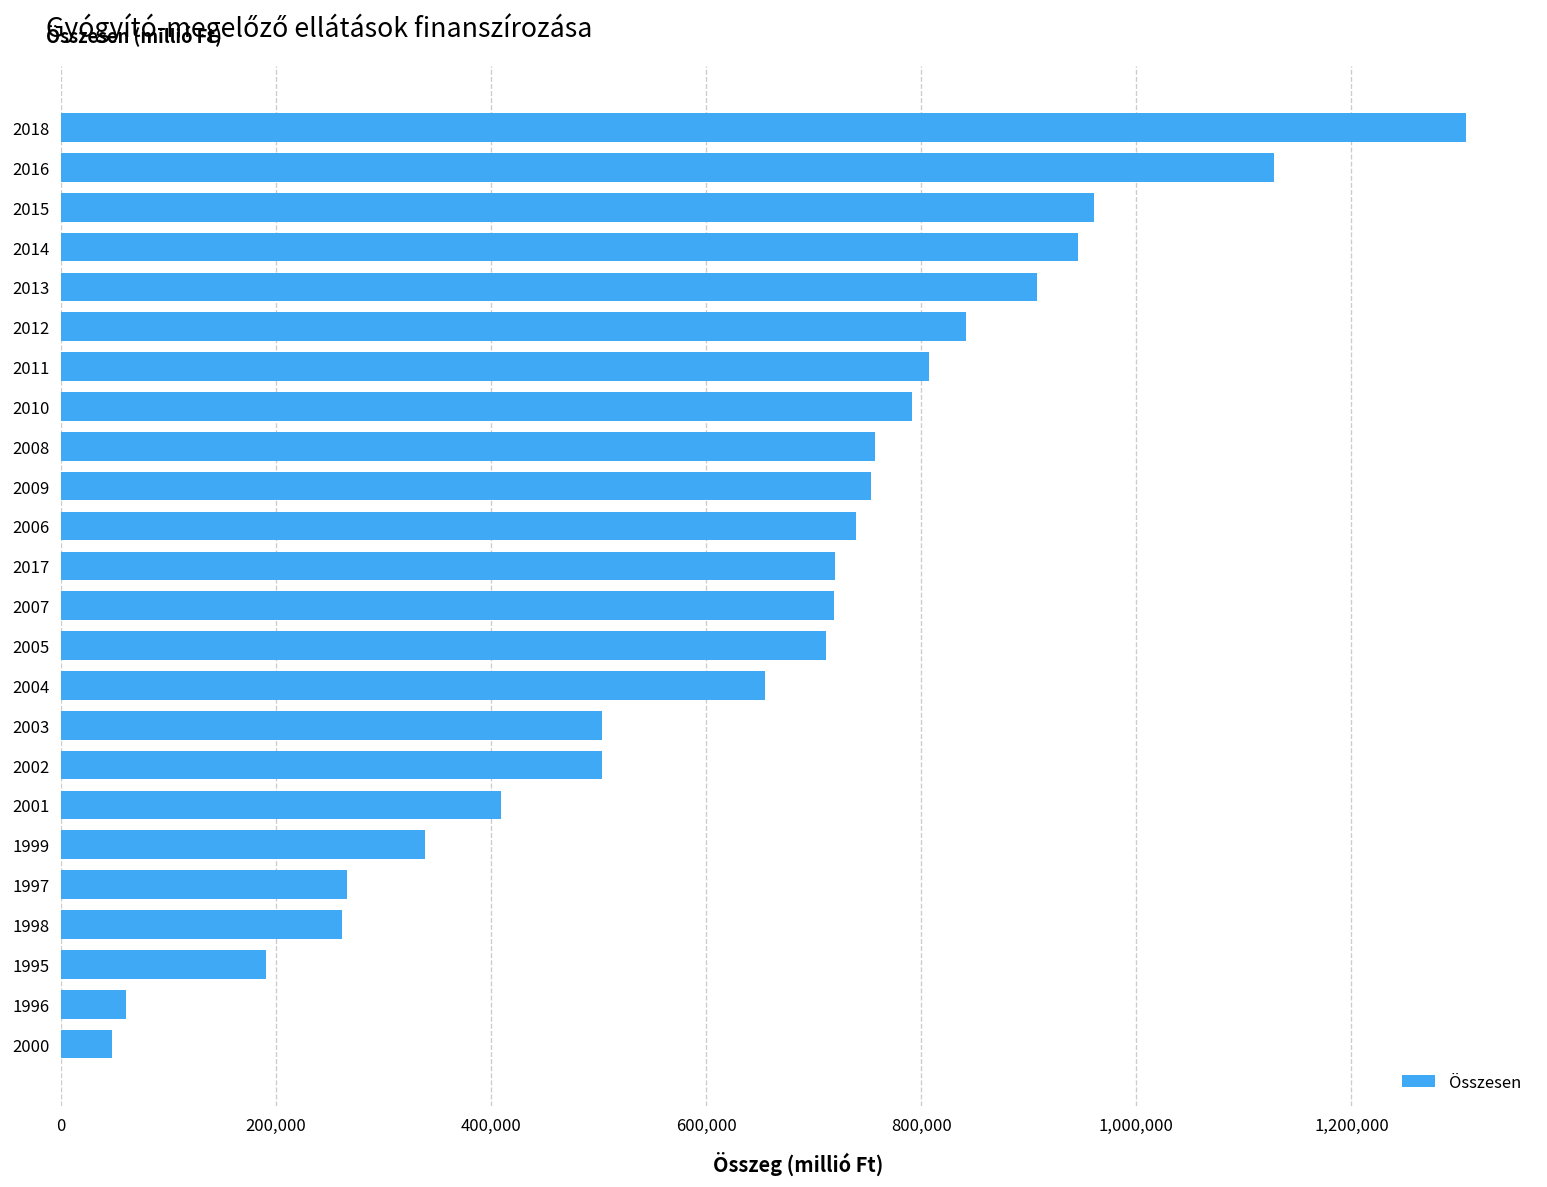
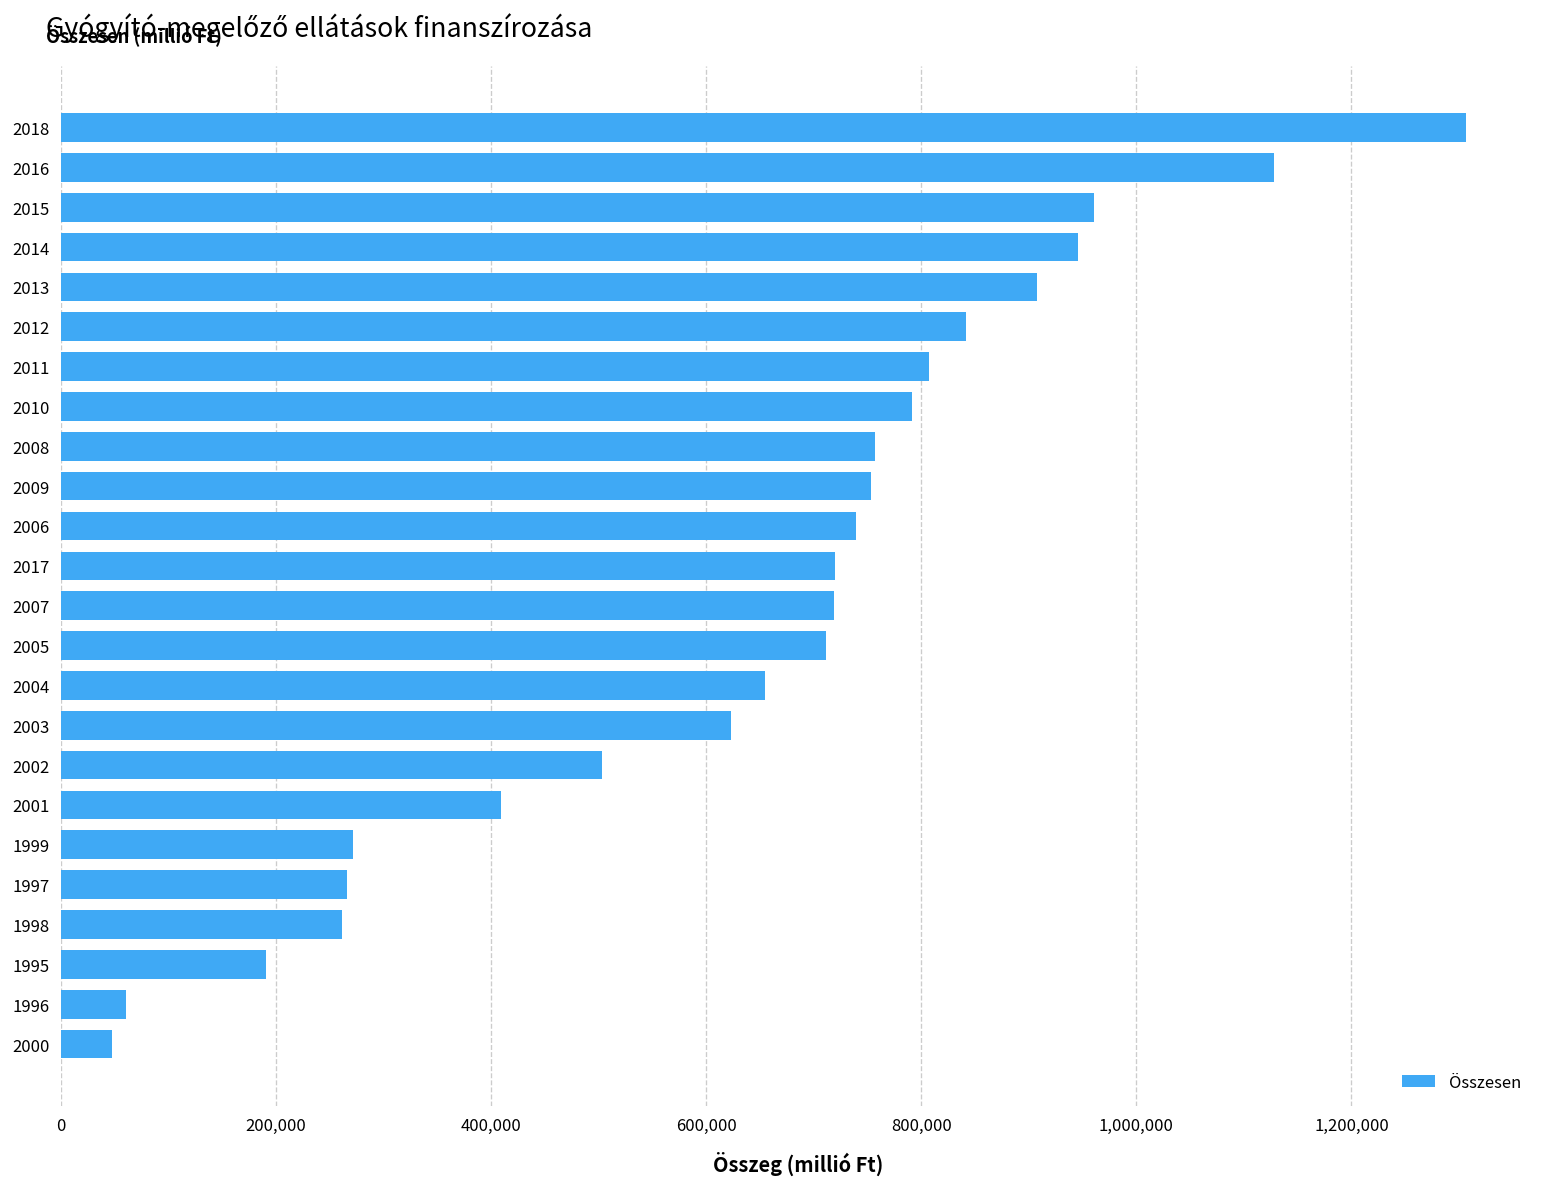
2003: 500,000 -> 620,000
1999: 340,000 -> 270,000
